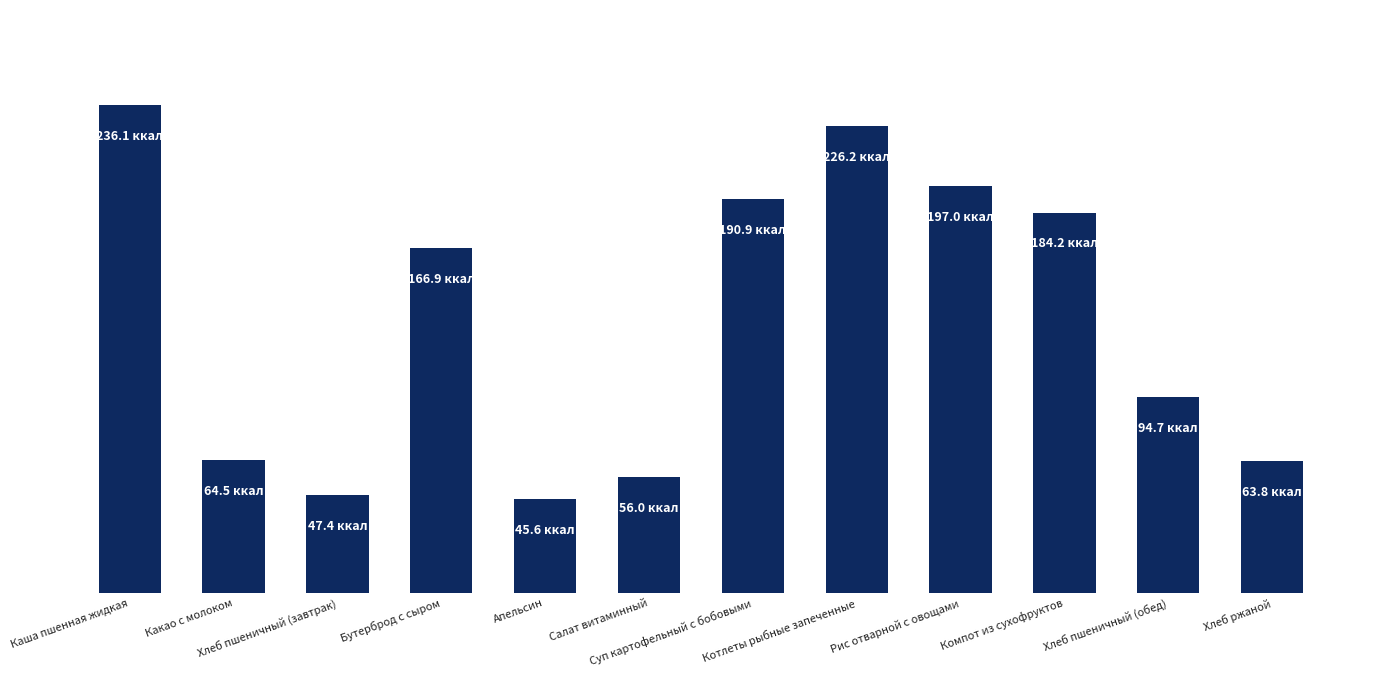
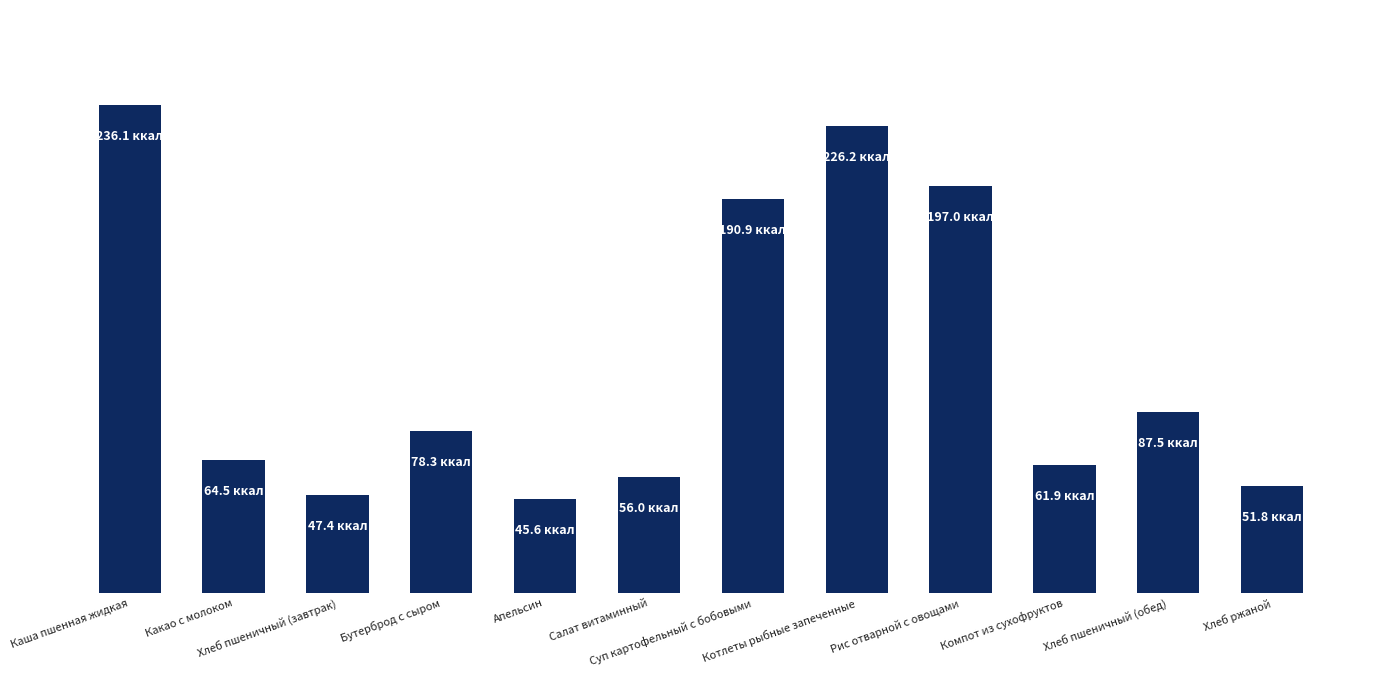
Бутерброд с сыром: 166.9 -> 78.3
Компот из сухофруктов: 184.2 -> 61.9
Хлеб пшеничный (обед): 94.7 -> 87.5
Хлеб ржаной: 63.8 -> 51.8
